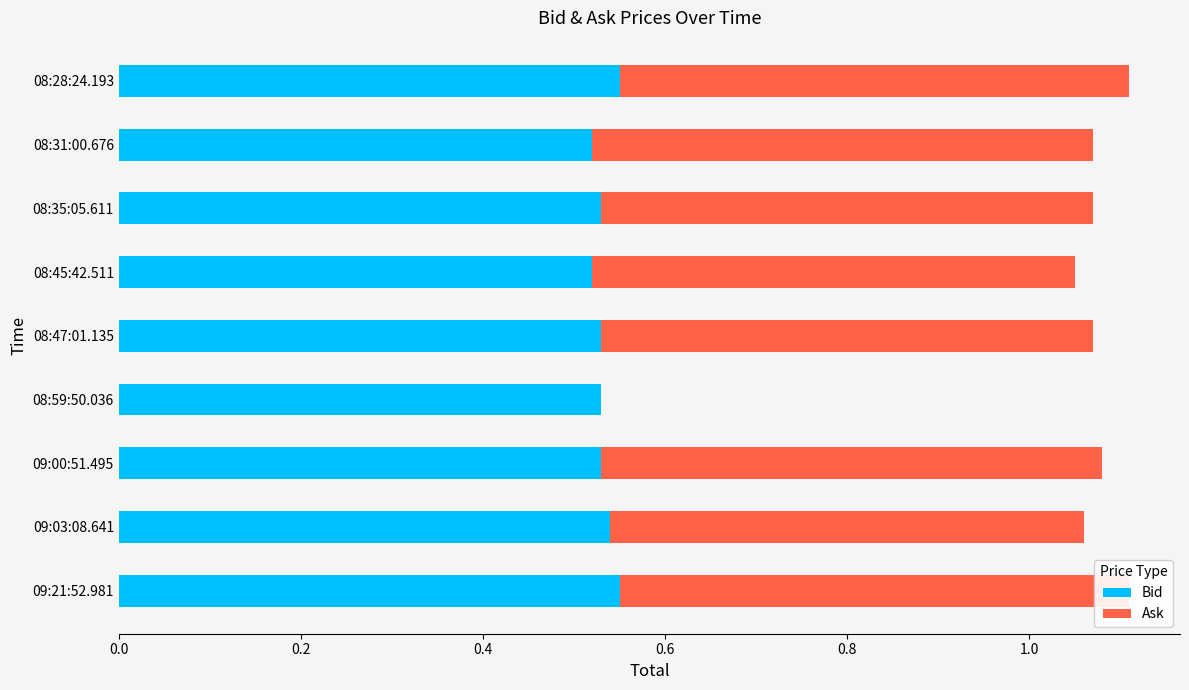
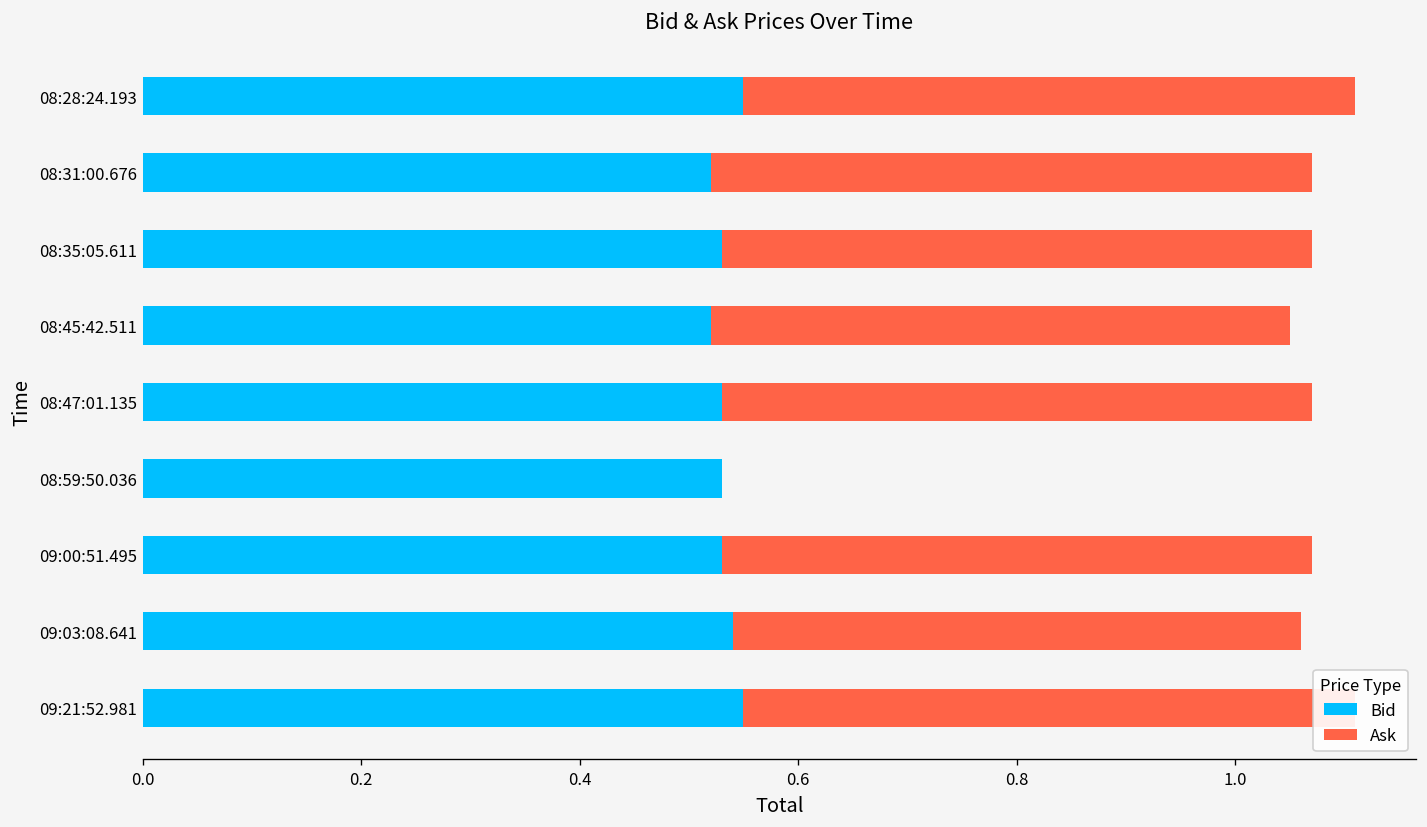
Ask, 09:00:51.495: 0.55 -> 0.54
